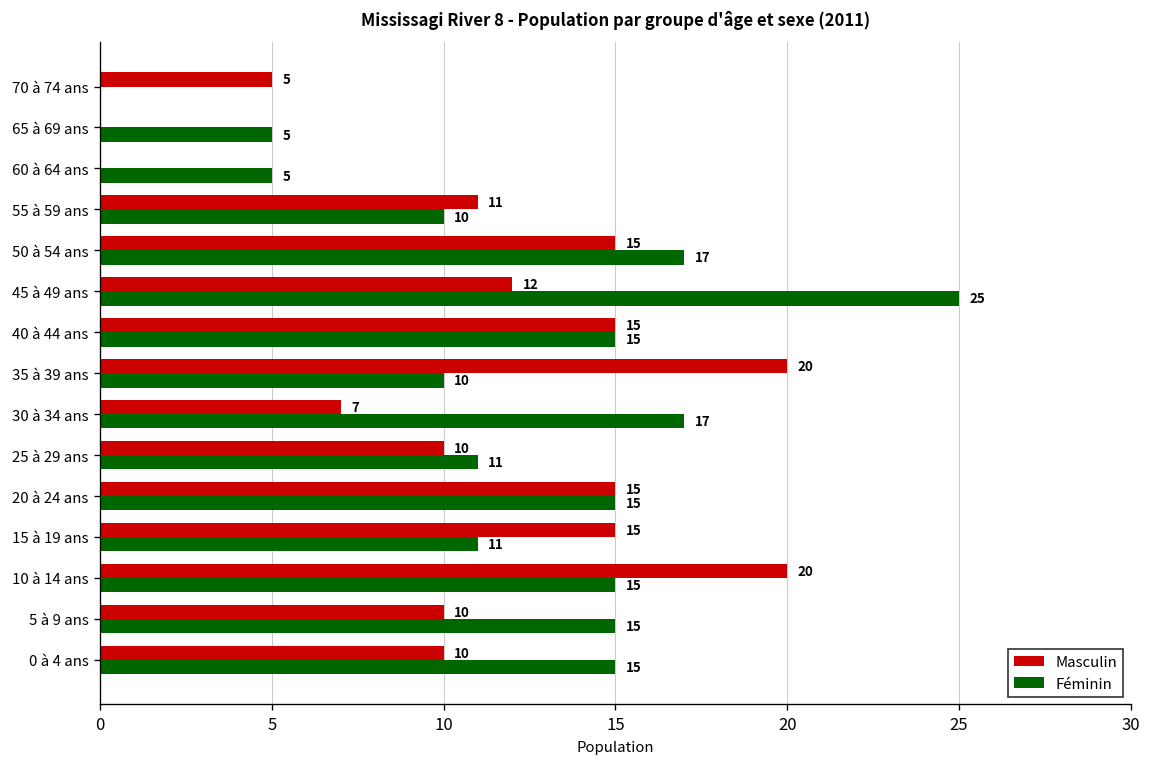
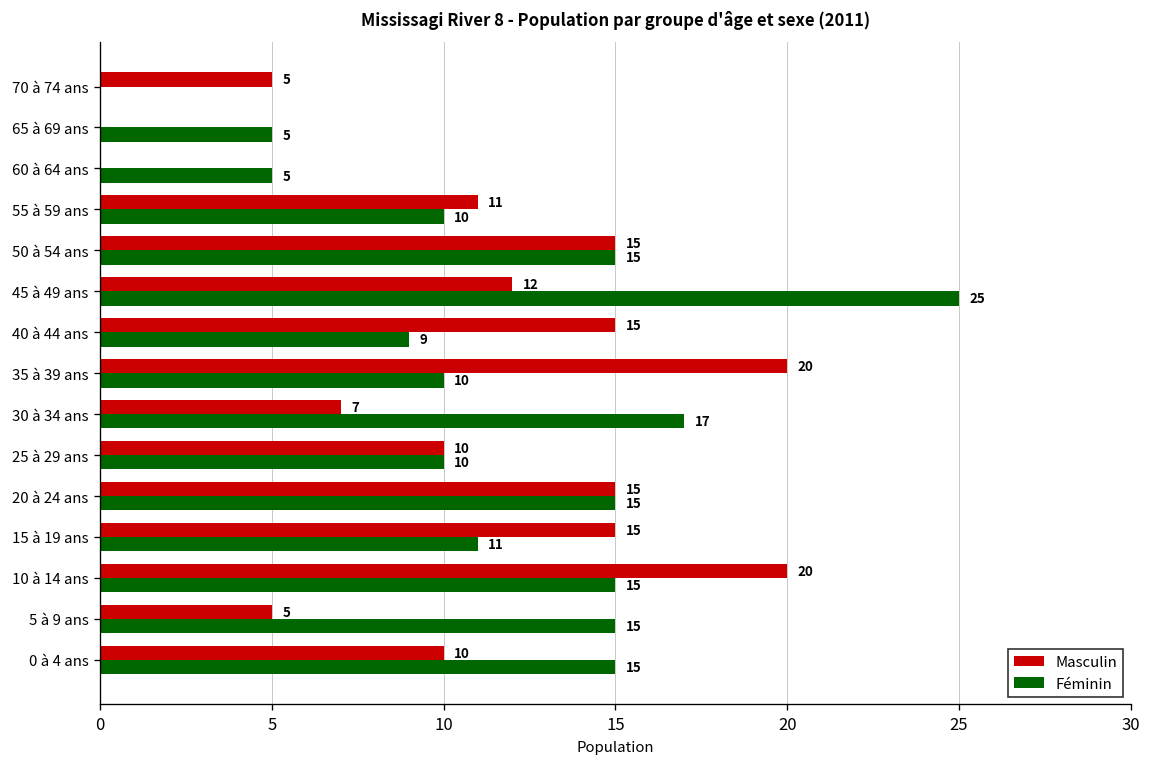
Féminin, 50 à 54 ans: 17 -> 15
Féminin, 40 à 44 ans: 15 -> 9
Féminin, 25 à 29 ans: 11 -> 10
Masculin, 5 à 9 ans: 10 -> 5
